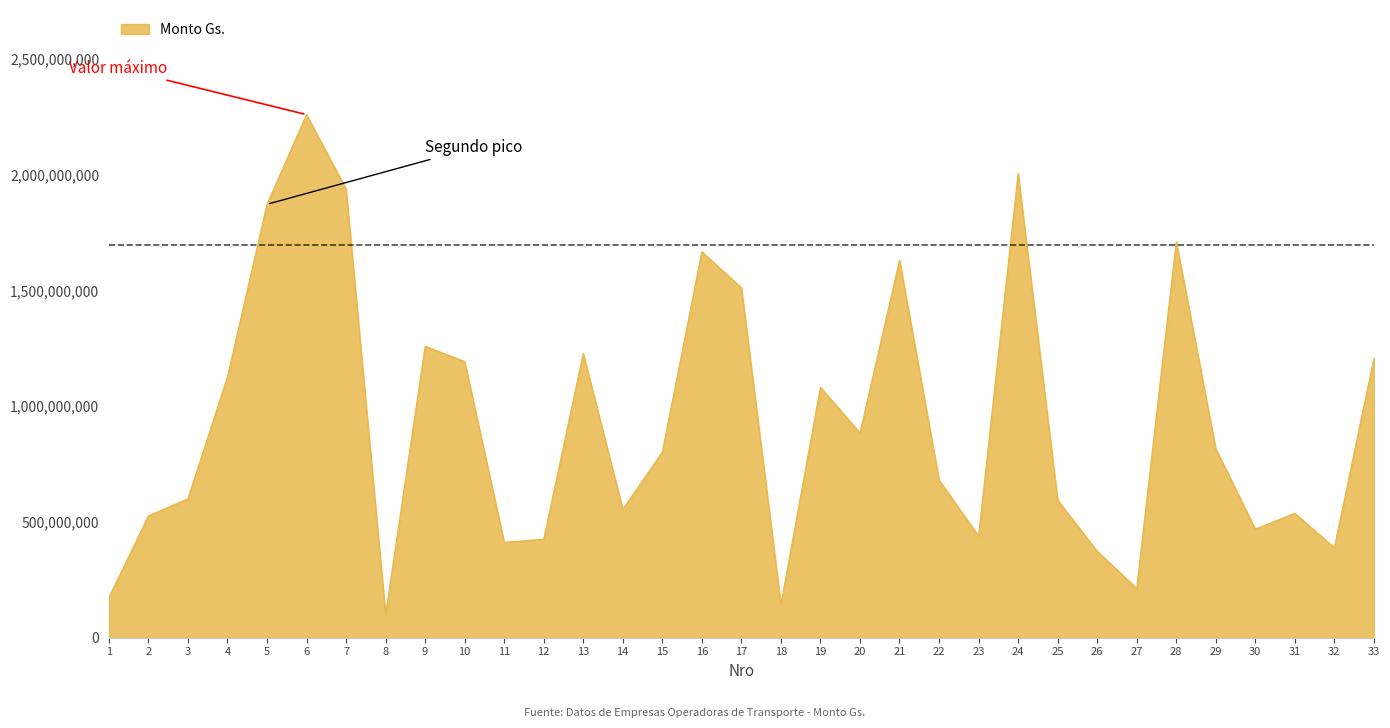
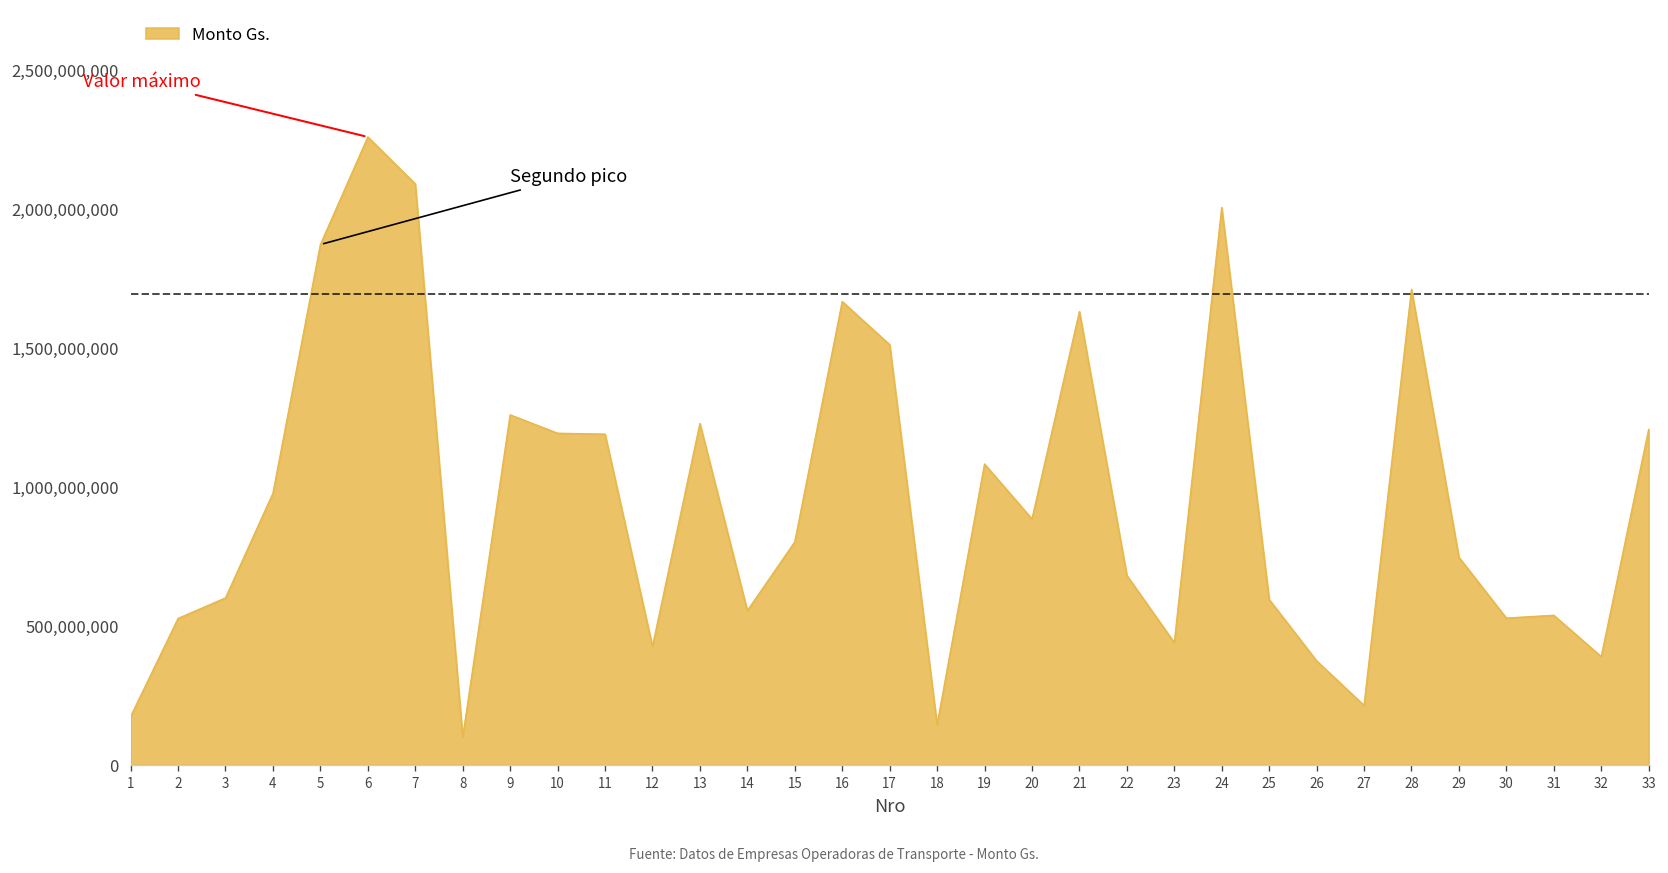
4: 1,130,000,000 -> 980,000,000
7: 1,940,000,000 -> 2,090,000,000
11: 410,000,000 -> 1,190,000,000
29: 820,000,000 -> 750,000,000
30: 470,000,000 -> 530,000,000
